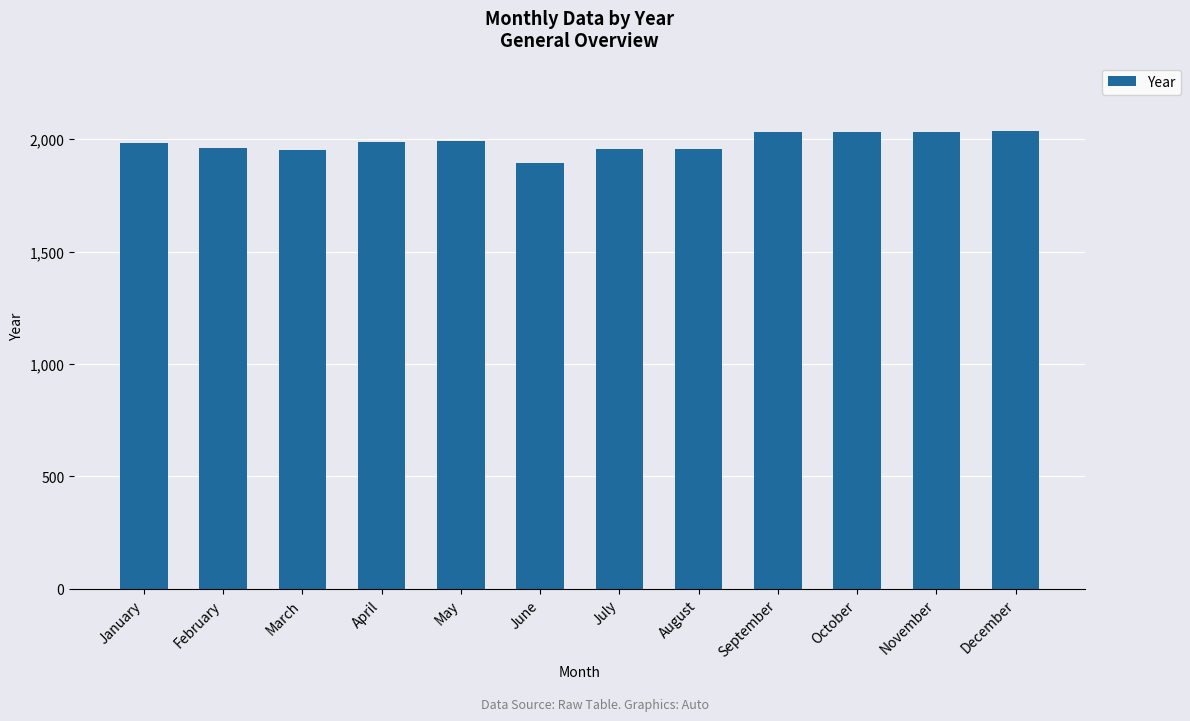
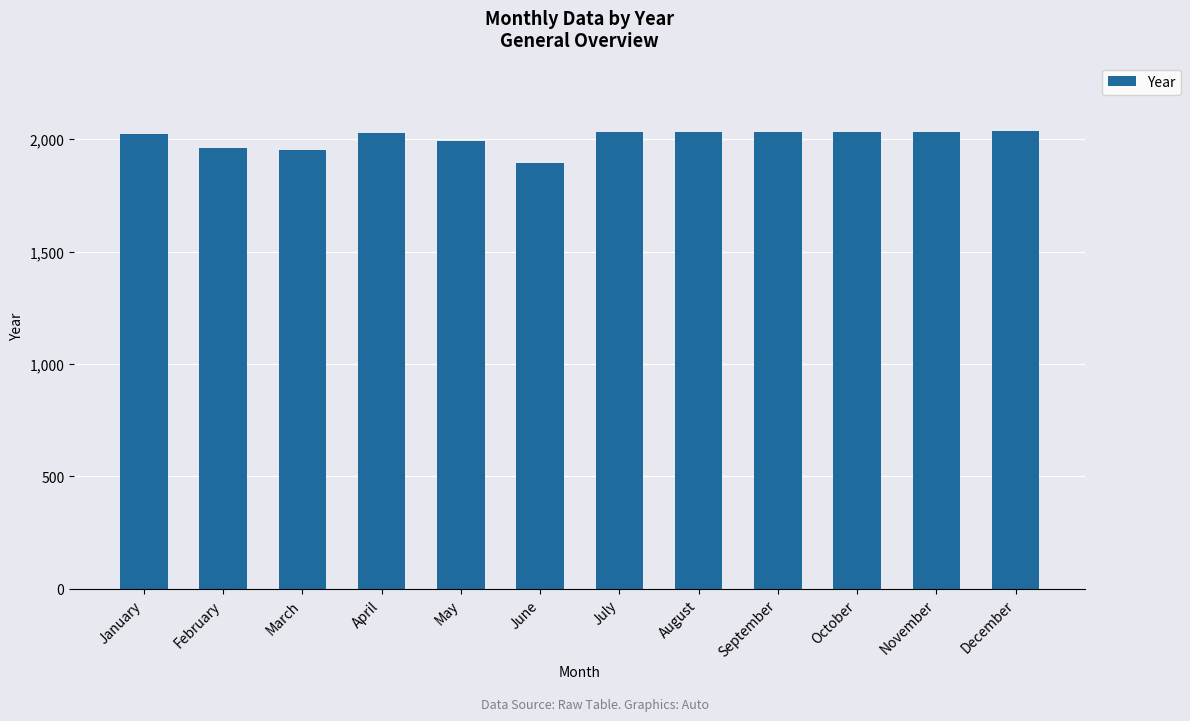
January: 1,980 -> 2,020
April: 1,990 -> 2,030
July: 1,960 -> 2,030
August: 1,960 -> 2,030
